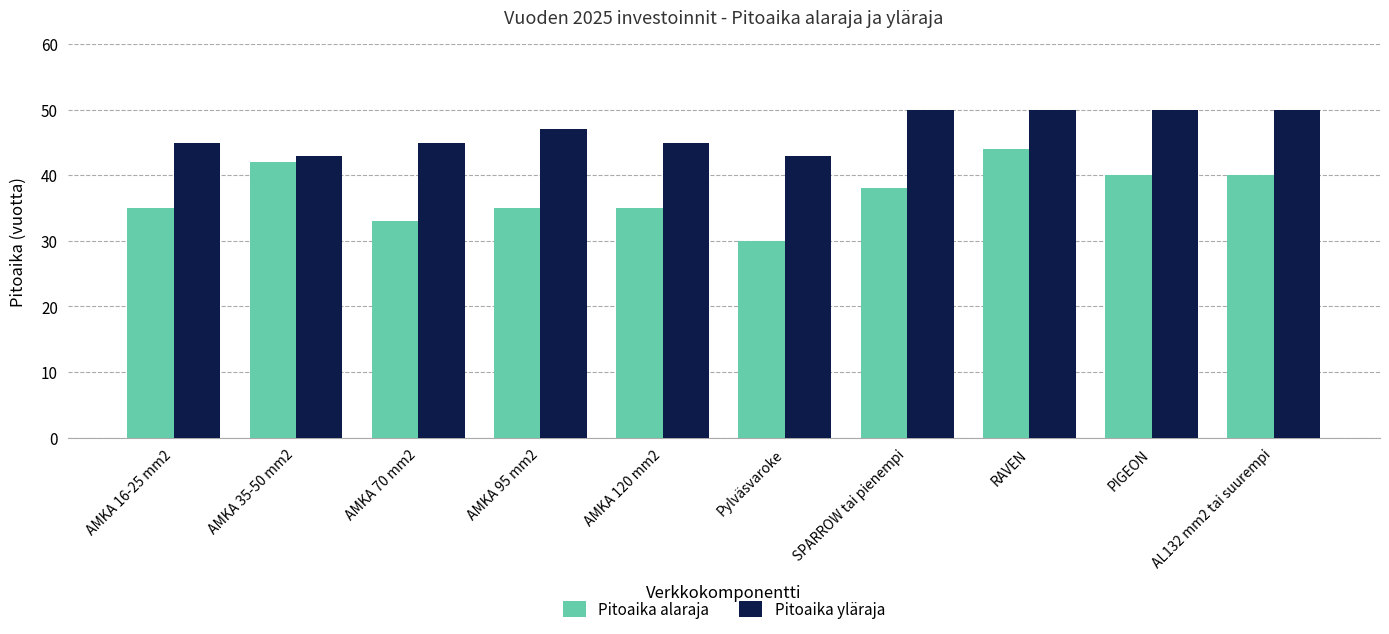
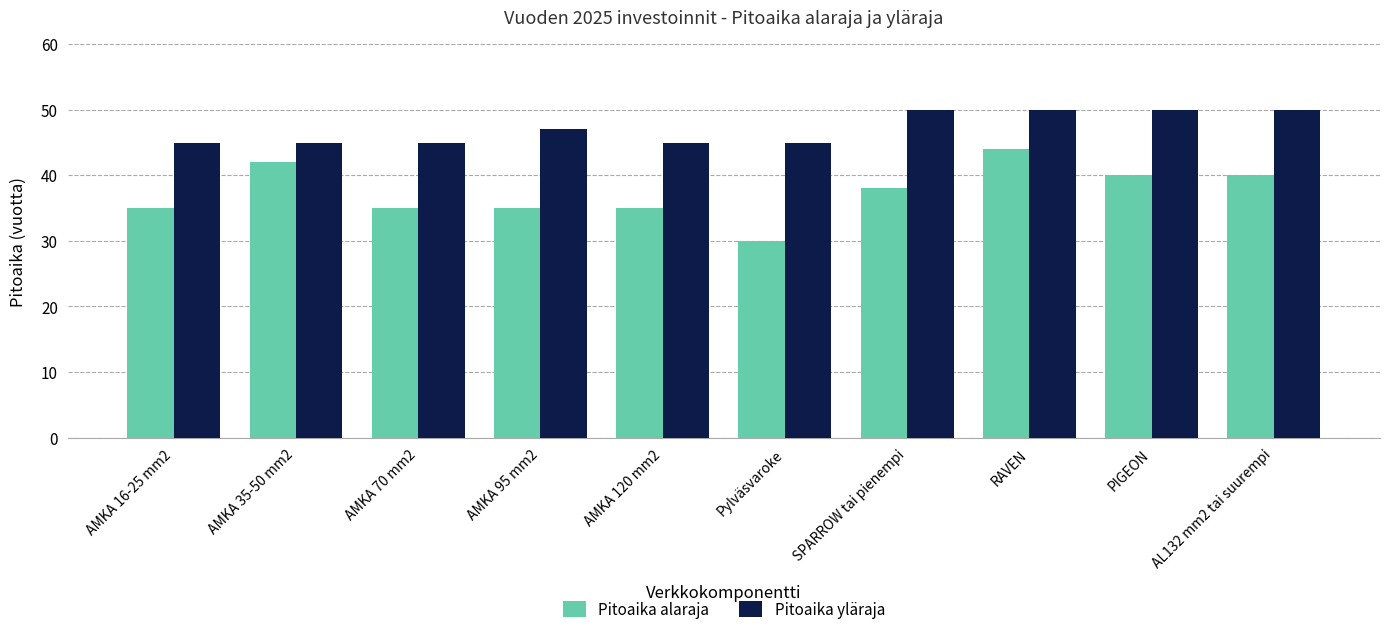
Pitoaika yläraja, AMKA 35-50 mm2: 43 -> 45
Pitoaika alaraja, AMKA 70 mm2: 33 -> 35
Pitoaika yläraja, Pylväsvaroke: 43 -> 45
